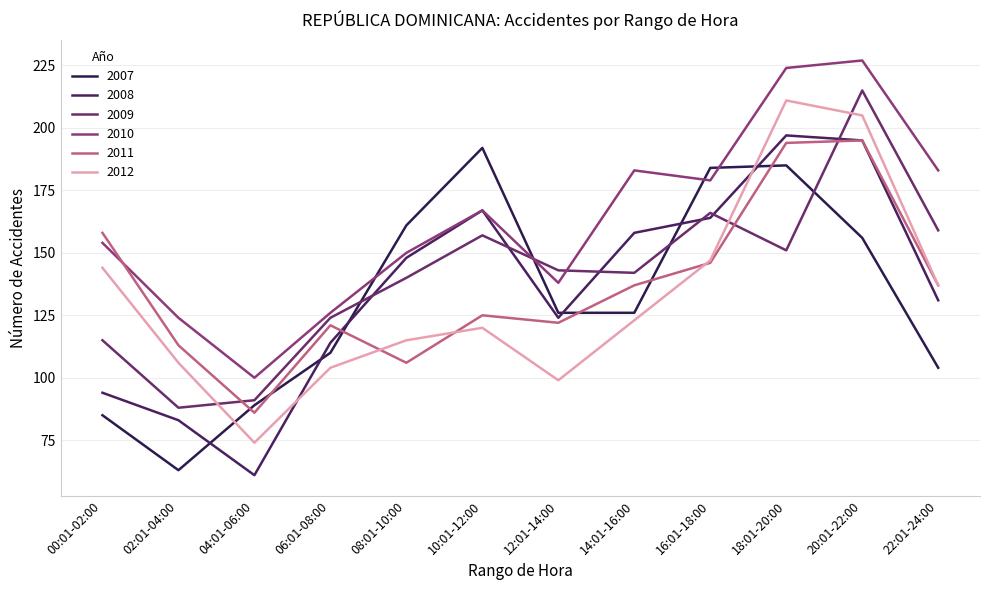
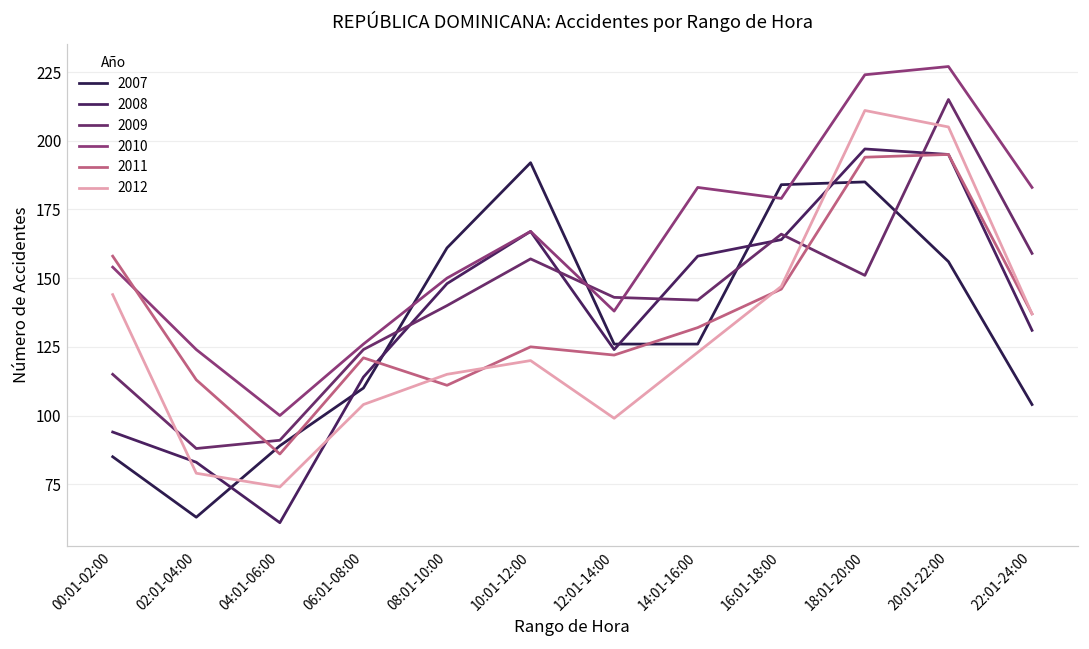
2012, 02:01-04:00: 106 -> 79
2011, 08:01-10:00: 106 -> 111
2011, 14:01-16:00: 137 -> 132
